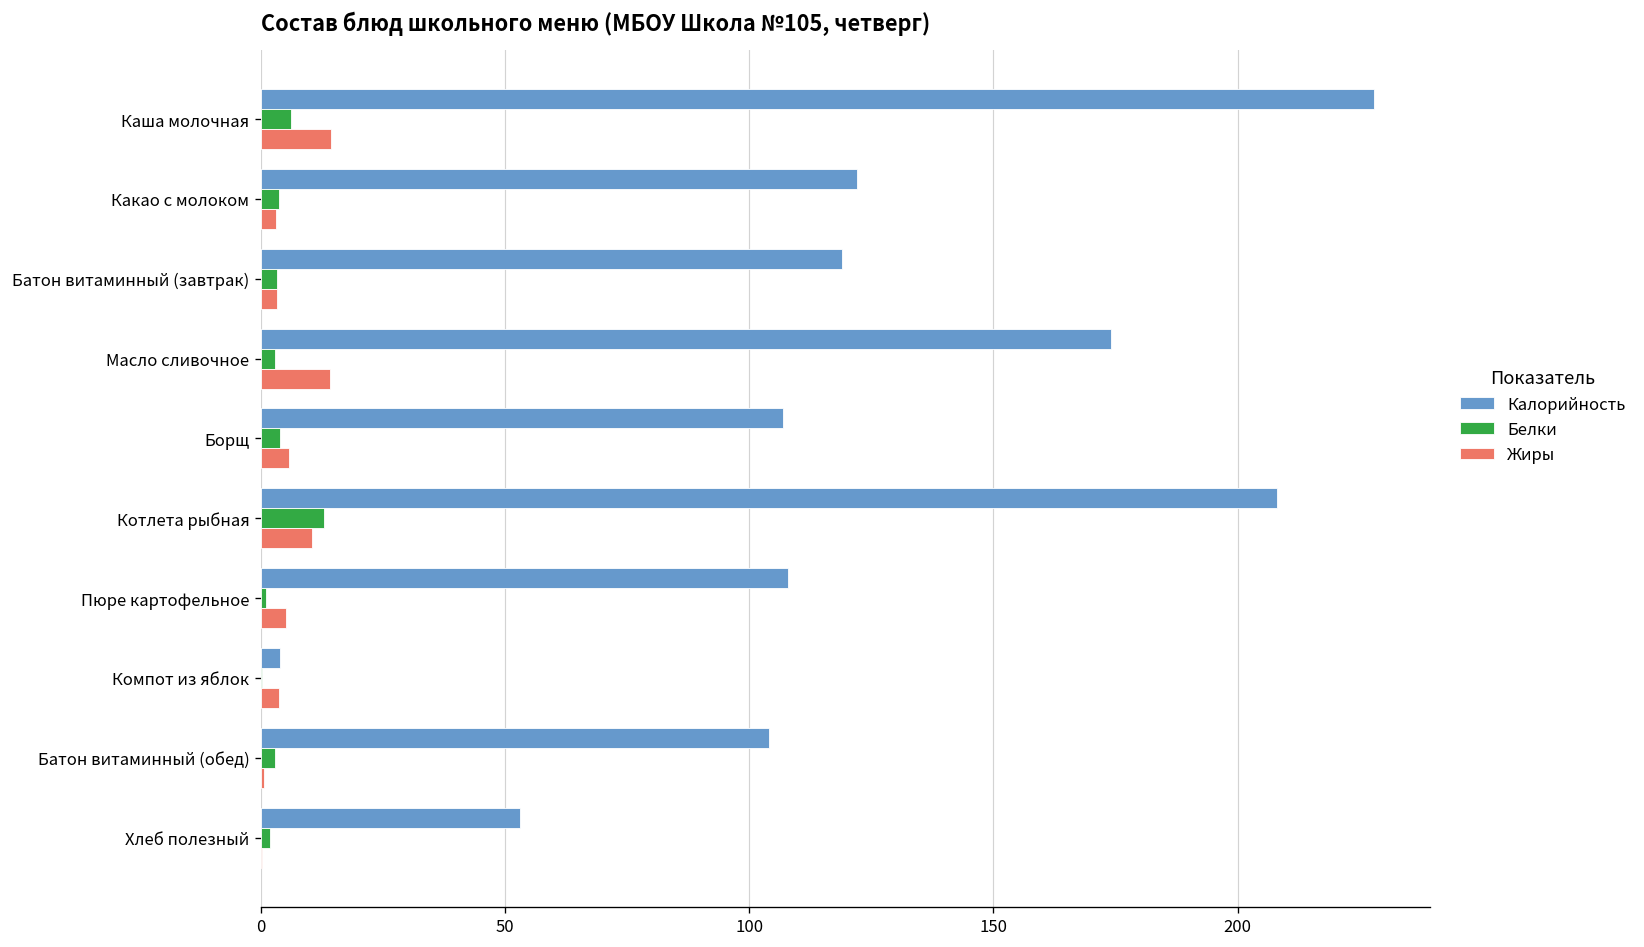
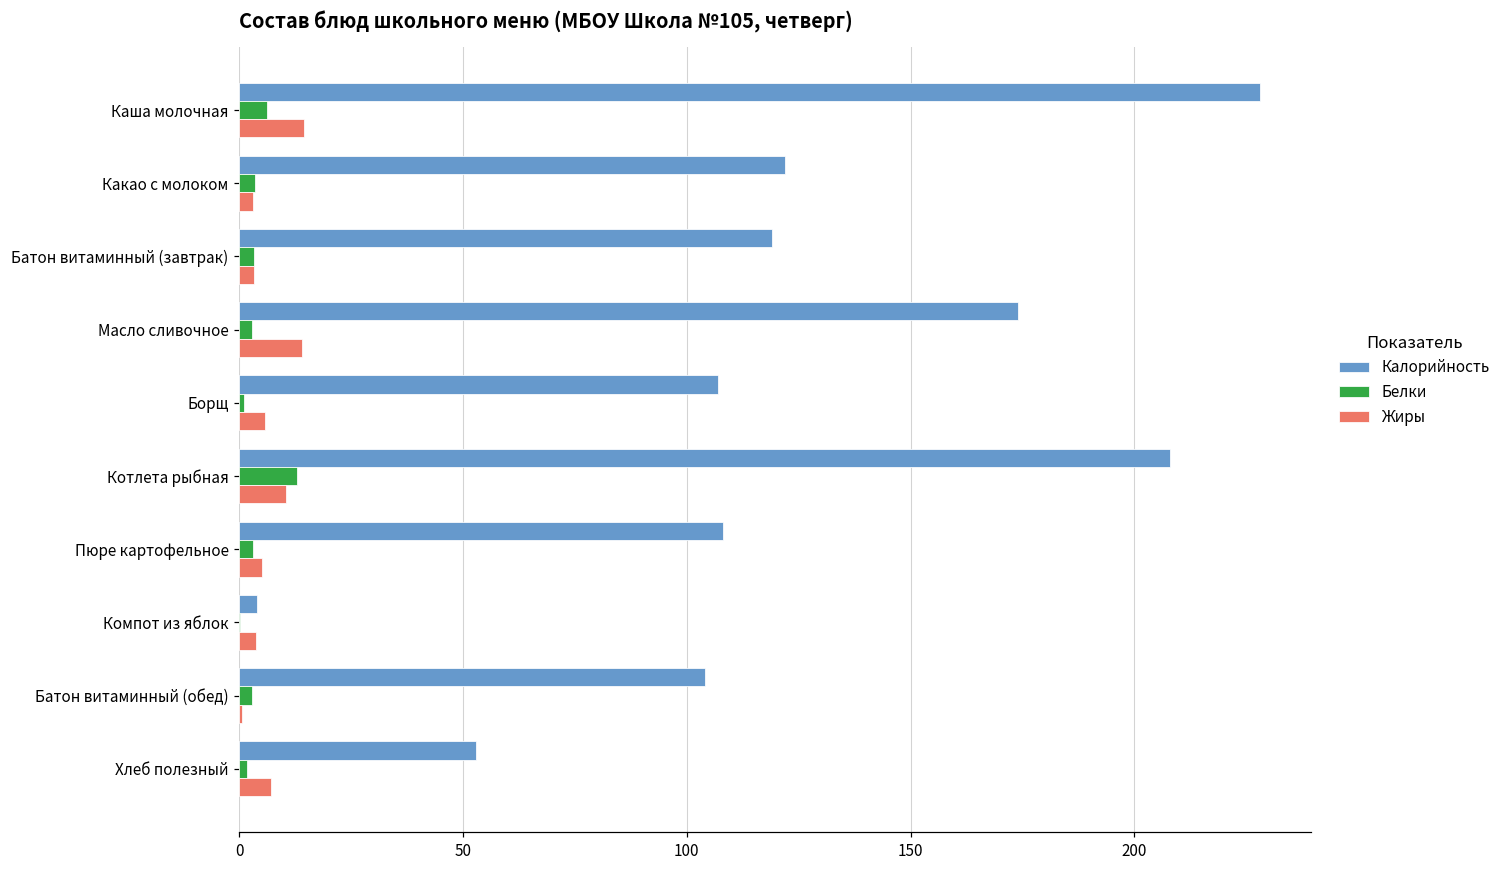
Белки, Борщ: 4 -> 1
Белки, Пюре картофельное: 1 -> 3
Жиры, Хлеб полезный: 0 -> 7
